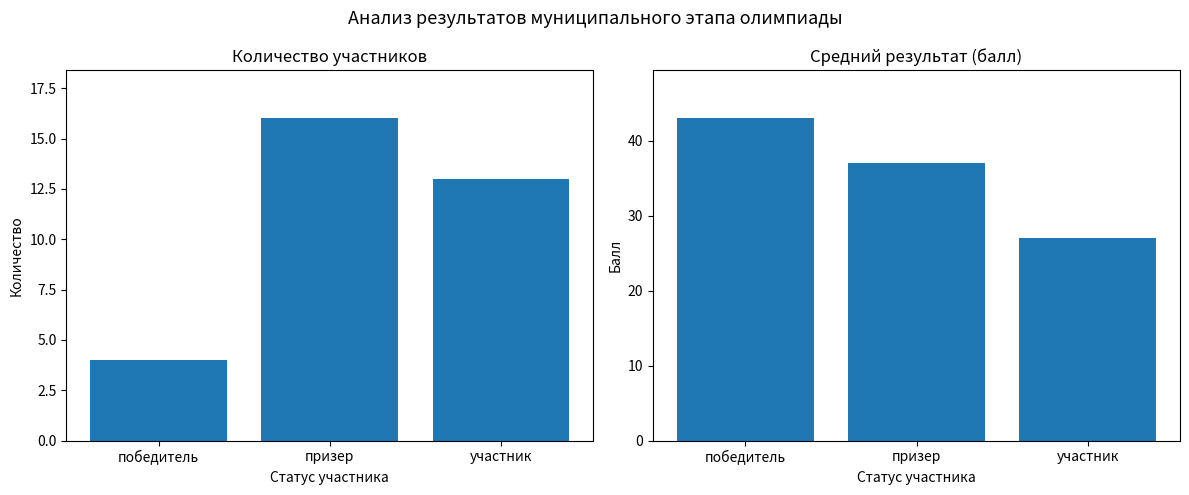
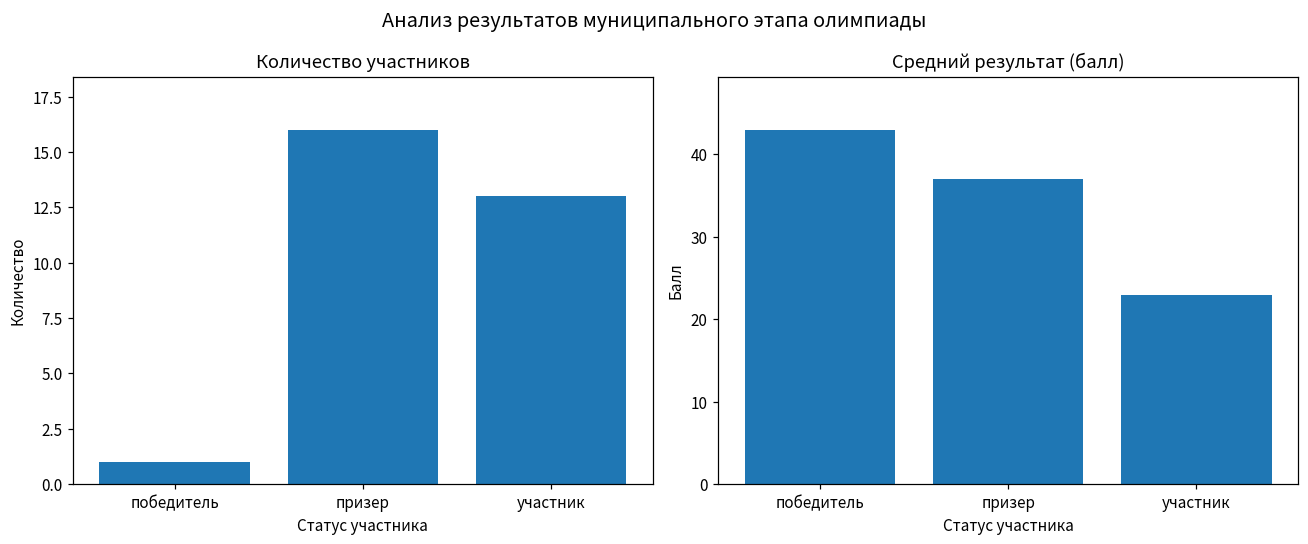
Количество участников, победитель: 4 -> 1
Средний результат (балл), участник: 27 -> 23
